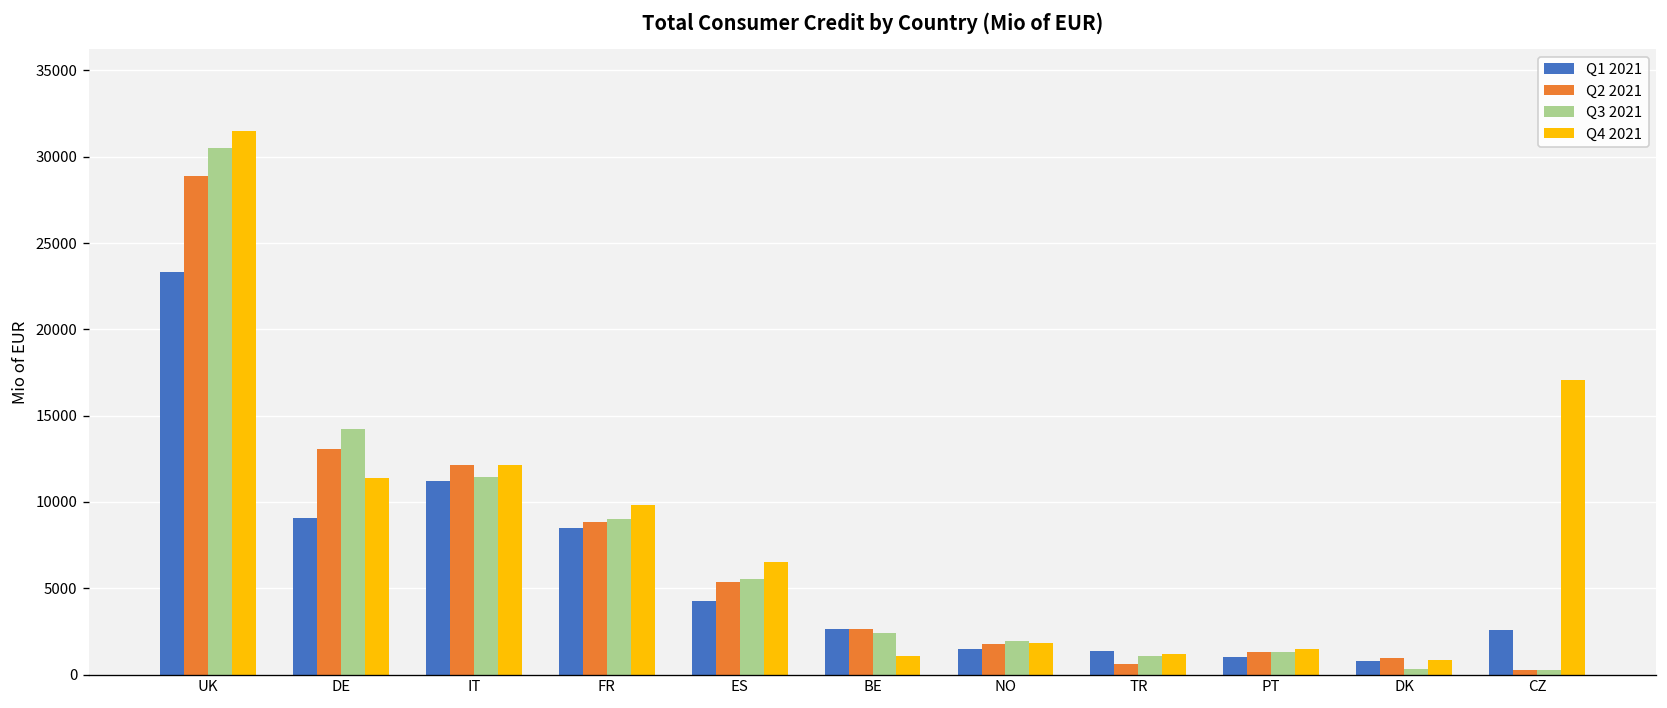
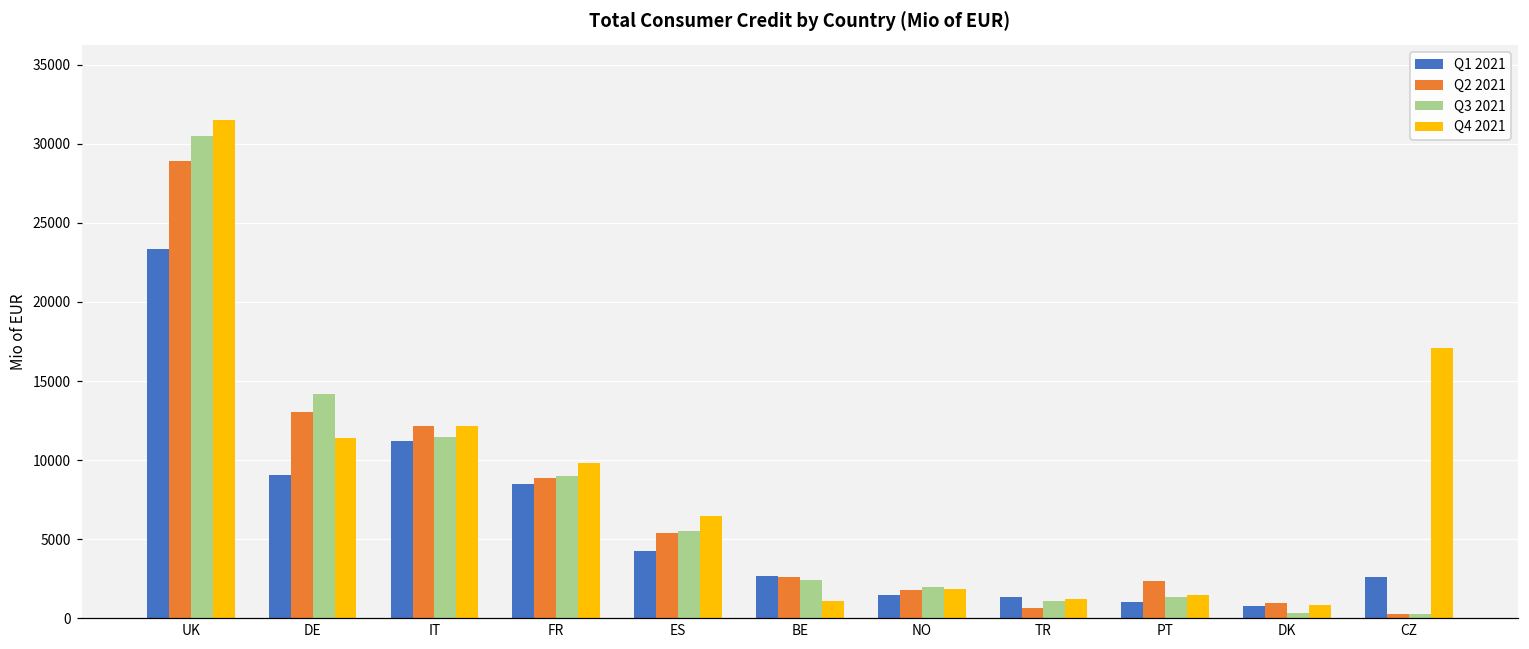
Q2 2021, PT: 1300 -> 2400
